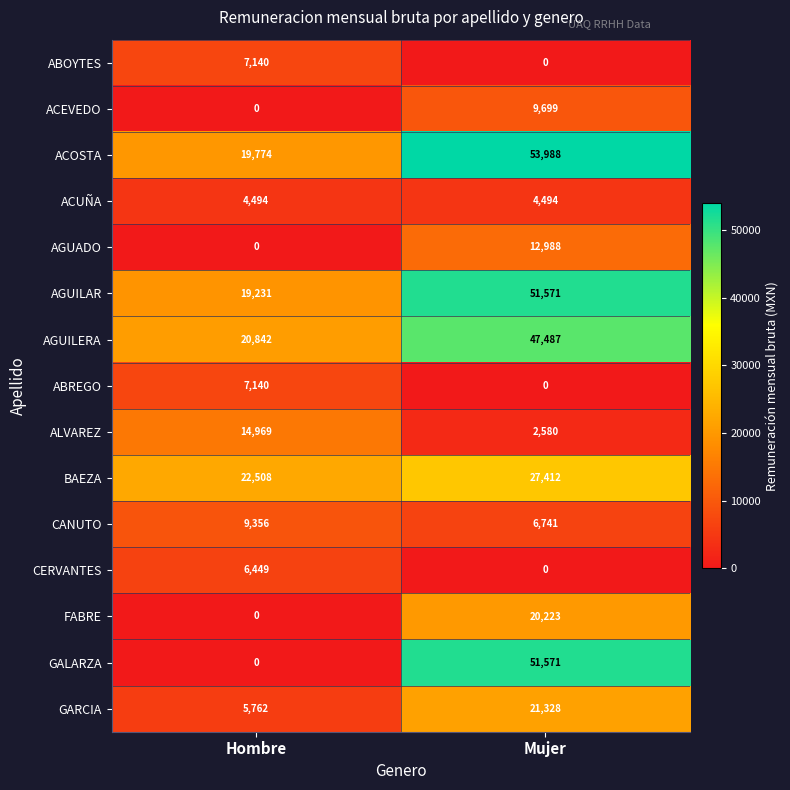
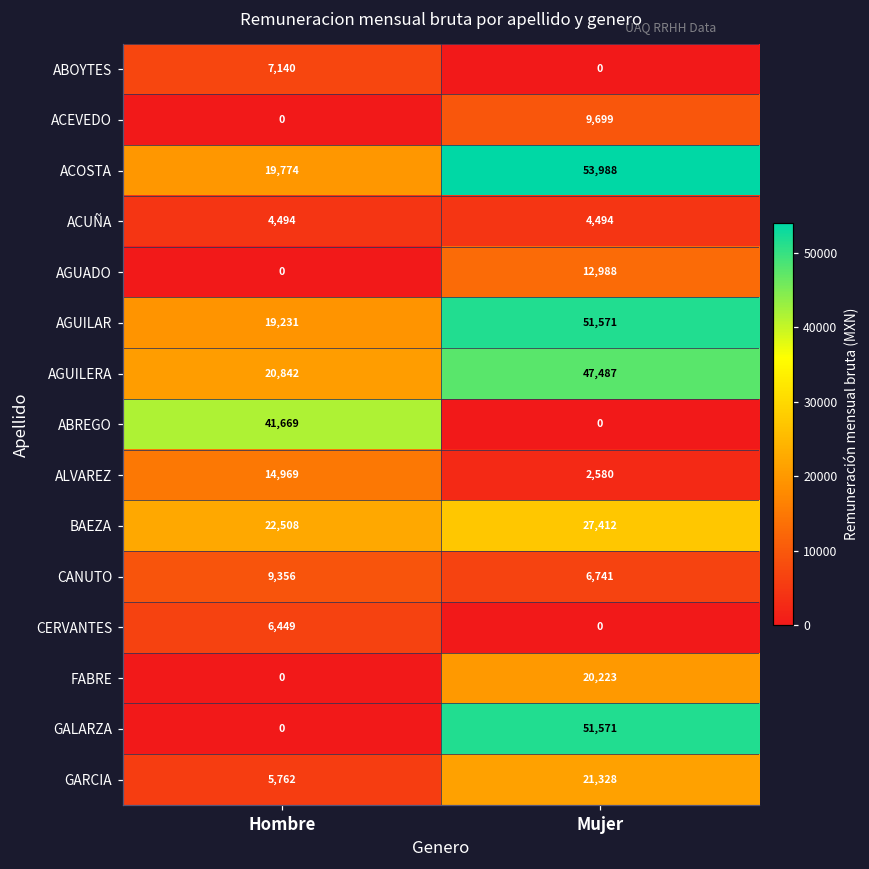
ABREGO, Hombre: 7,140 -> 41,669
